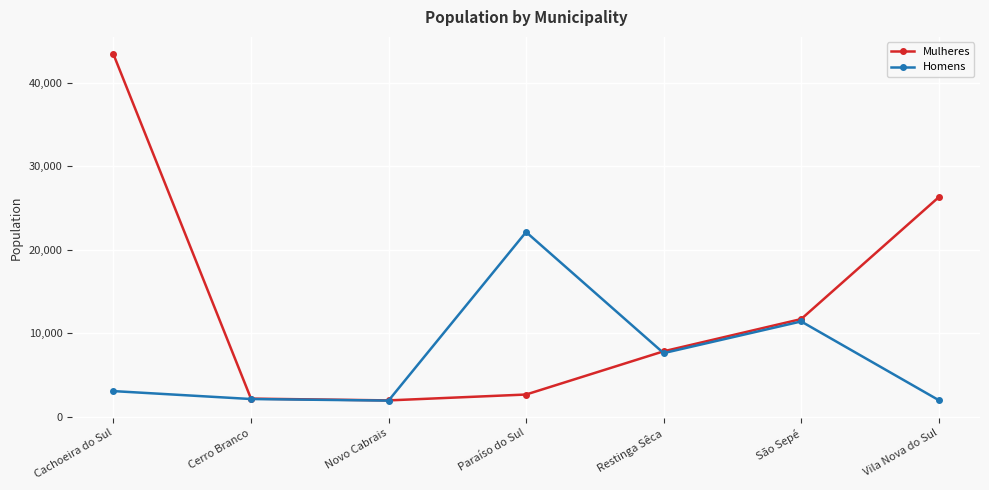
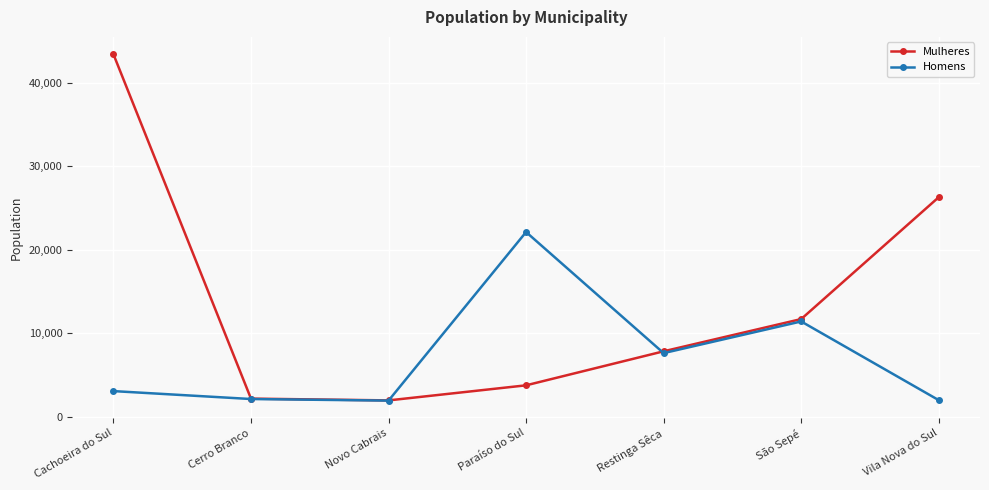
Mulheres, Paraíso do Sul: 3,000 -> 4,000
